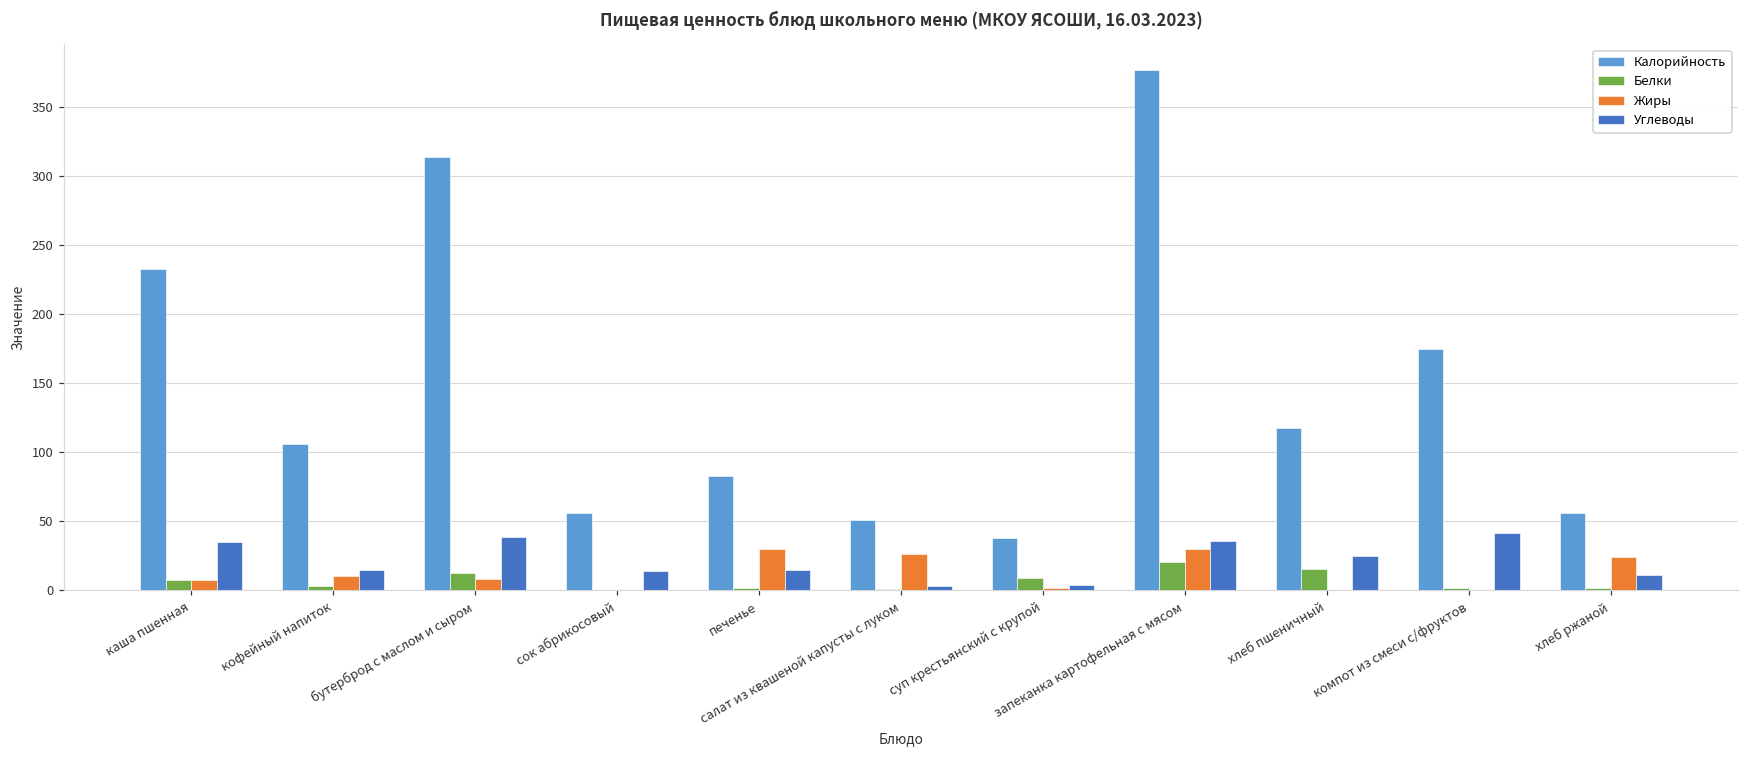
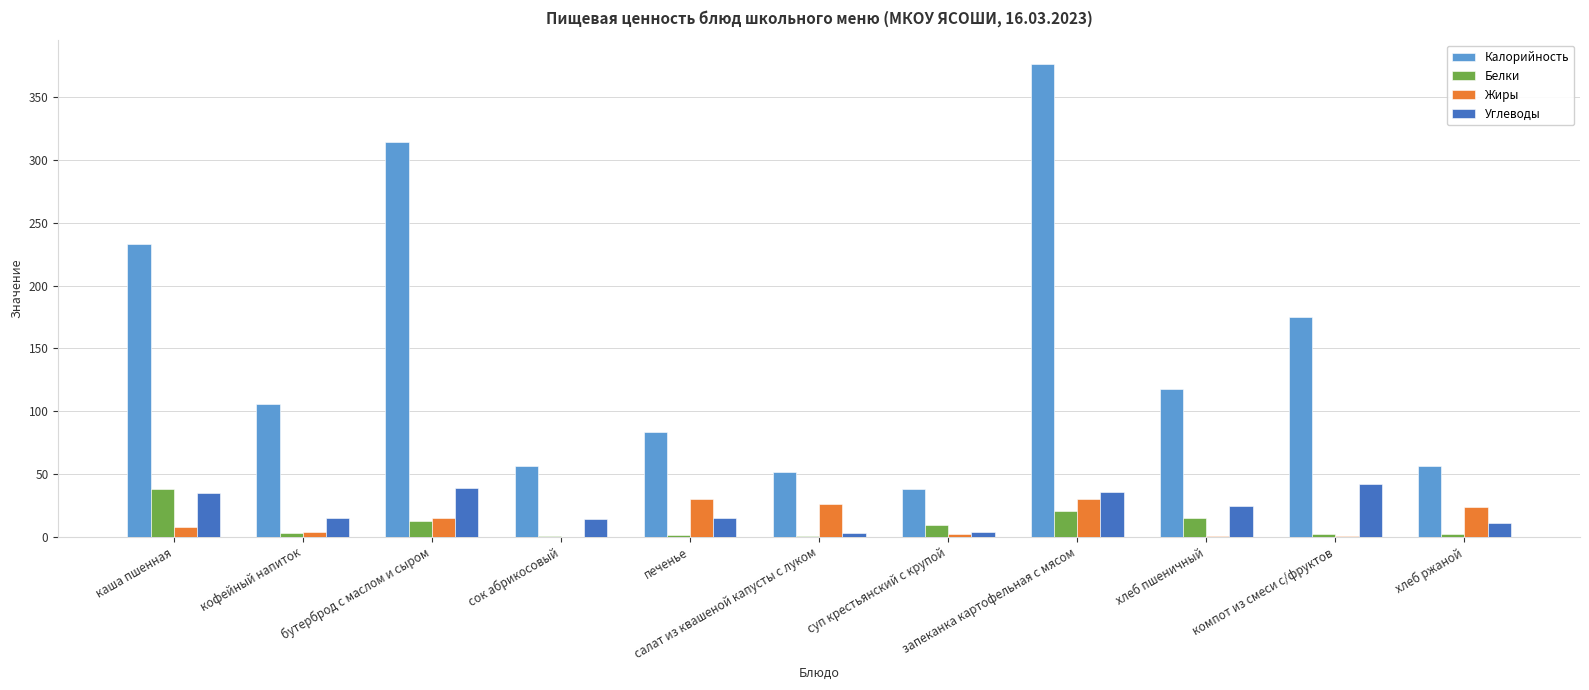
Белки, каша пшенная: 8 -> 38
Жиры, кофейный напиток: 11 -> 4
Жиры, бутерброд с маслом и сыром: 8 -> 15
